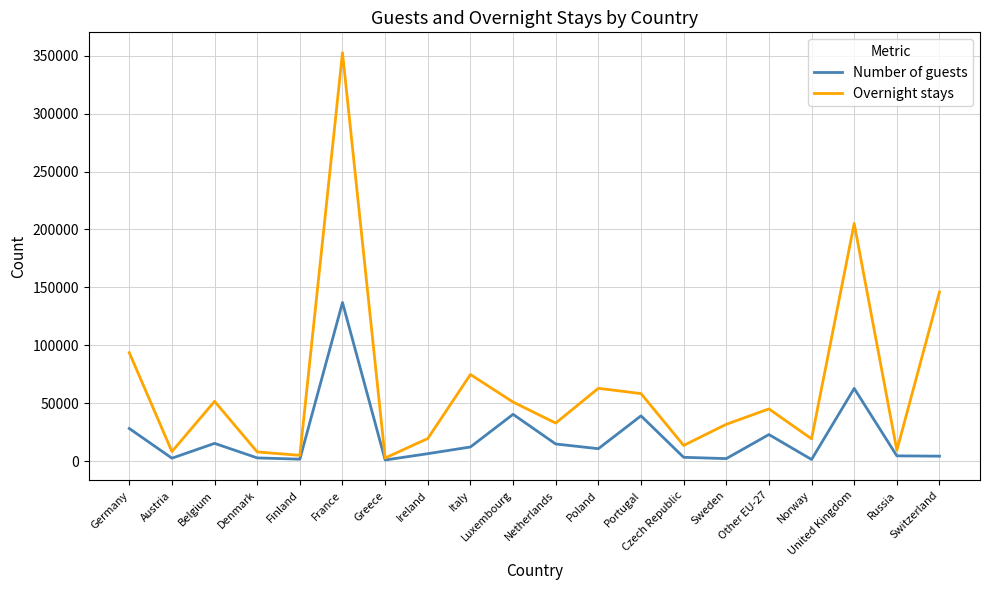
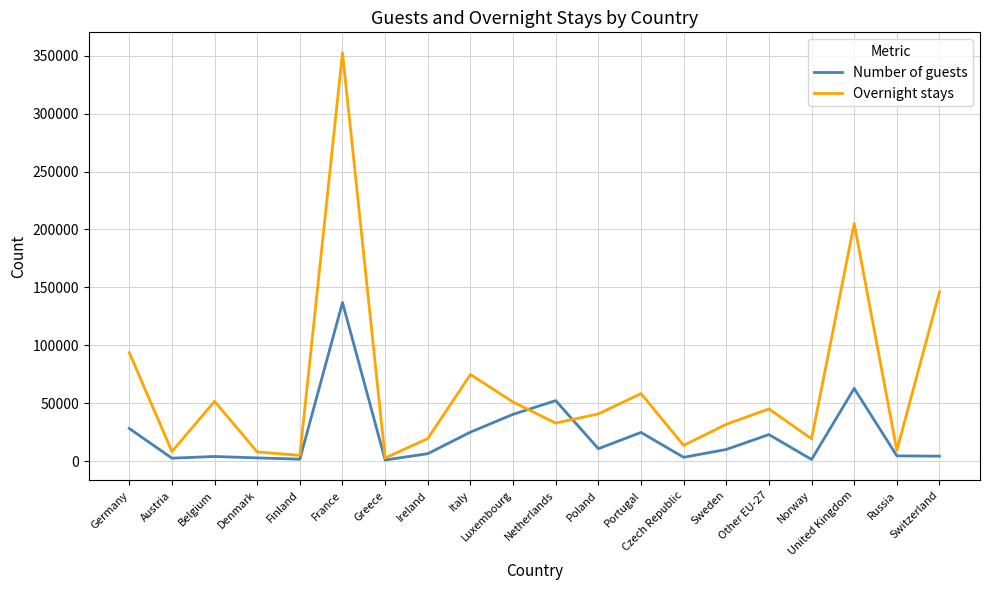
Number of guests, Belgium: 15000 -> 4000
Number of guests, Italy: 12000 -> 25000
Number of guests, Netherlands: 15000 -> 52000
Overnight stays, Poland: 63000 -> 41000
Number of guests, Portugal: 39000 -> 25000
Number of guests, Sweden: 2000 -> 10000
